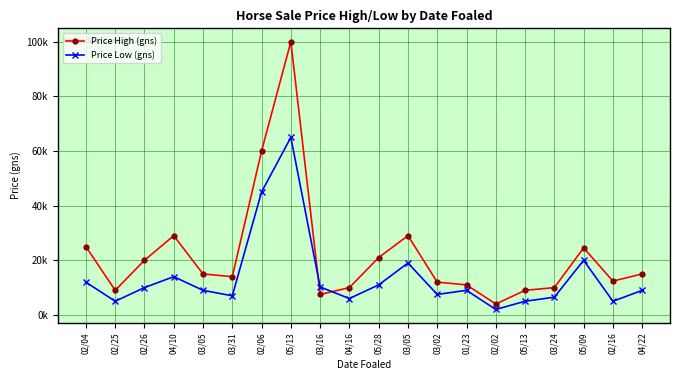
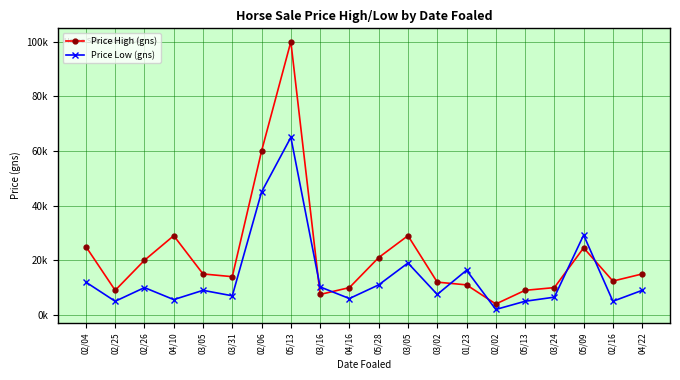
Price Low (gns), 04/10: 14000 -> 6000
Price Low (gns), 01/23: 9000 -> 16000
Price Low (gns), 05/09: 20000 -> 29000
